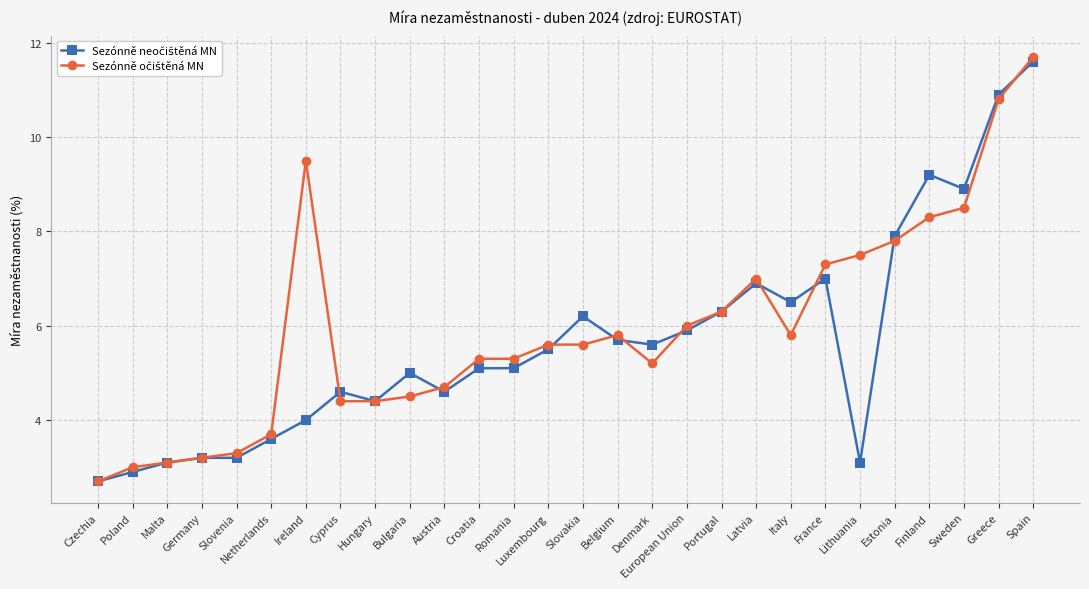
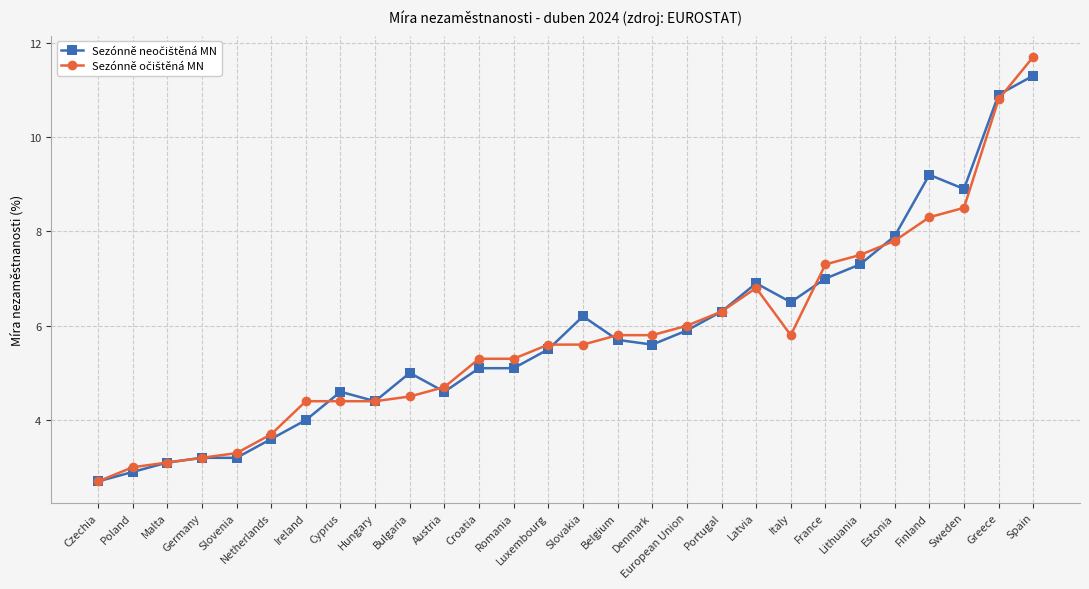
Sezónně očištěná MN, Ireland: 9.5 -> 4.4
Sezónně očištěná MN, Denmark: 5.2 -> 5.8
Sezónně očištěná MN, Latvia: 7.0 -> 6.8
Sezónně neočištěná MN, Lithuania: 3.1 -> 7.3
Sezónně neočištěná MN, Spain: 11.6 -> 11.3
